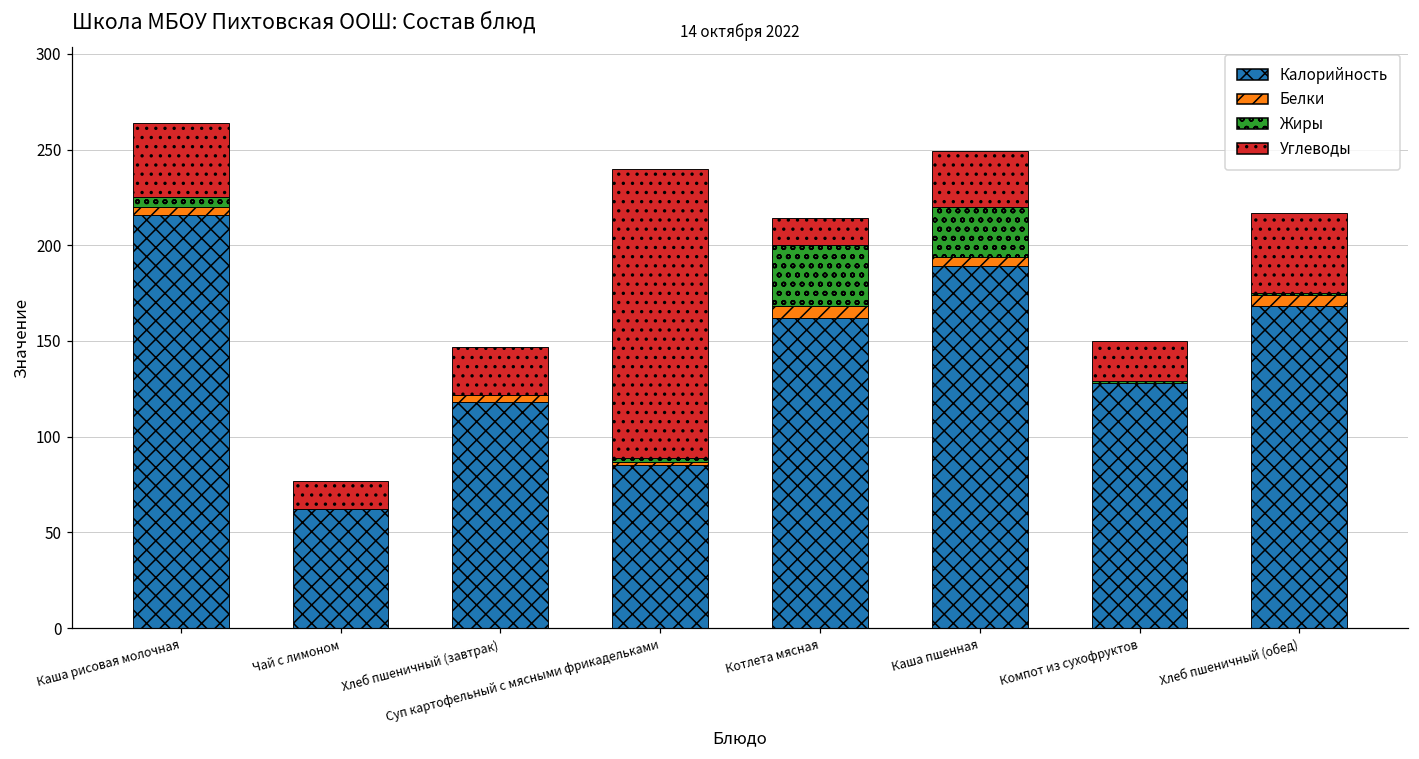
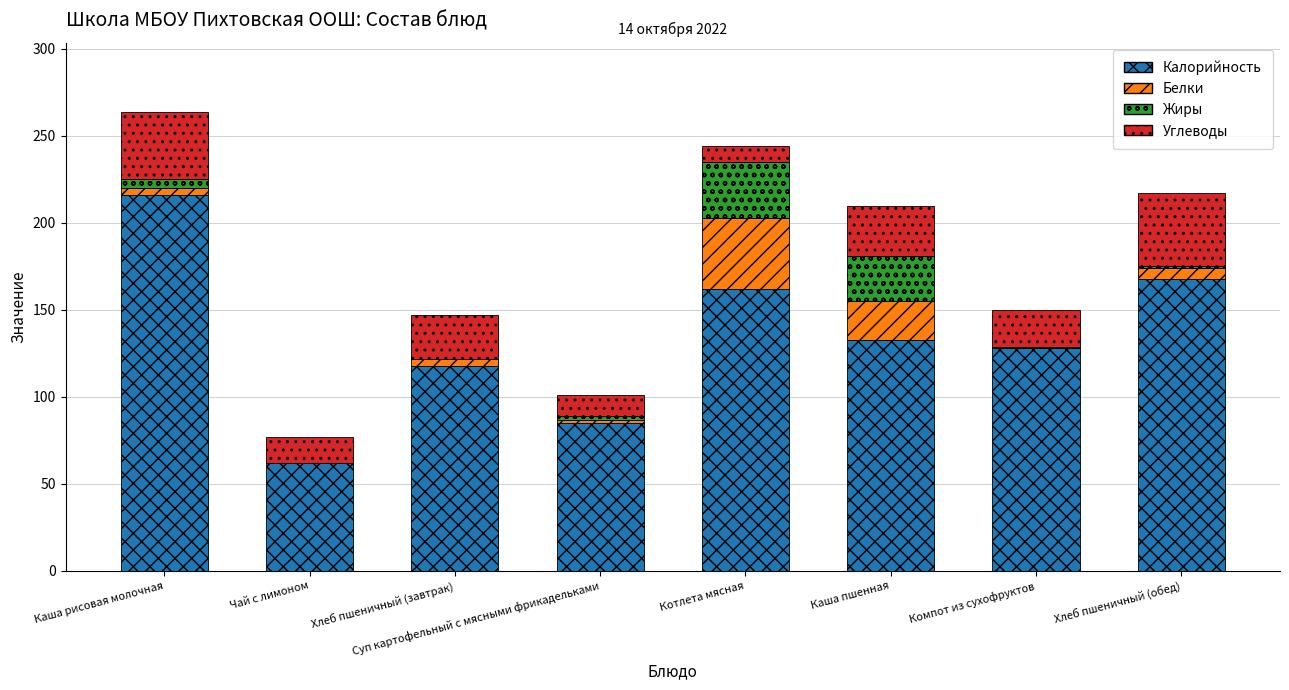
Углеводы, Суп картофельный с мясными фрикадельками: 151 -> 12
Белки, Котлета мясная: 6 -> 41
Углеводы, Котлета мясная: 14 -> 9
Калорийность, Каша пшенная: 189 -> 133
Белки, Каша пшенная: 5 -> 22
